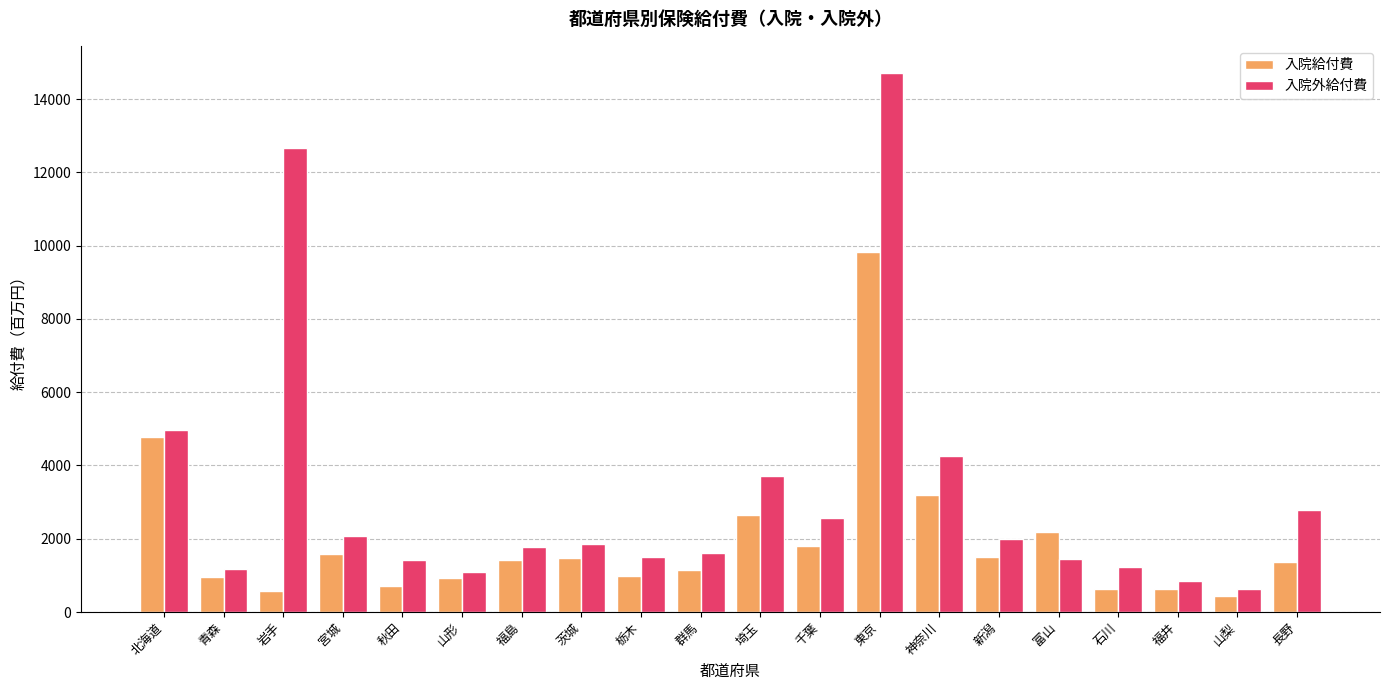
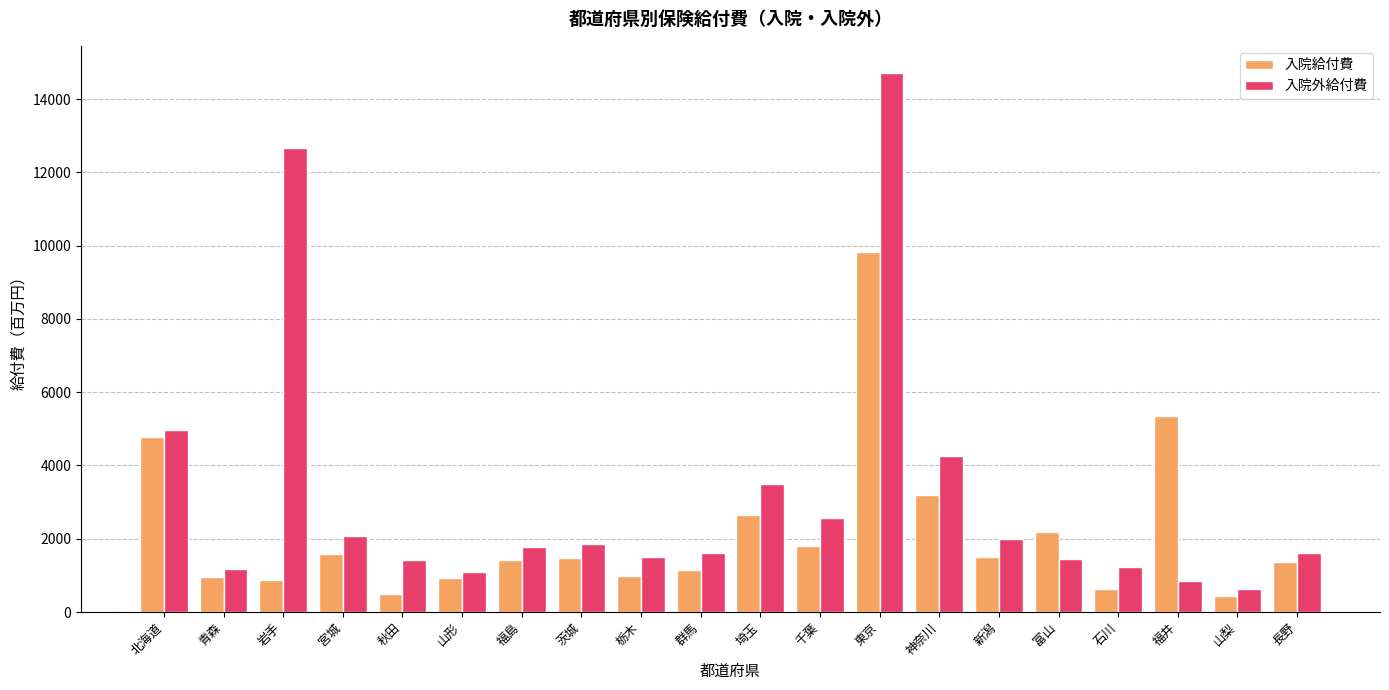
入院給付費, 岩手: 600 -> 900
入院給付費, 秋田: 700 -> 500
入院外給付費, 埼玉: 3700 -> 3500
入院給付費, 福井: 600 -> 5400
入院外給付費, 長野: 2800 -> 1600
